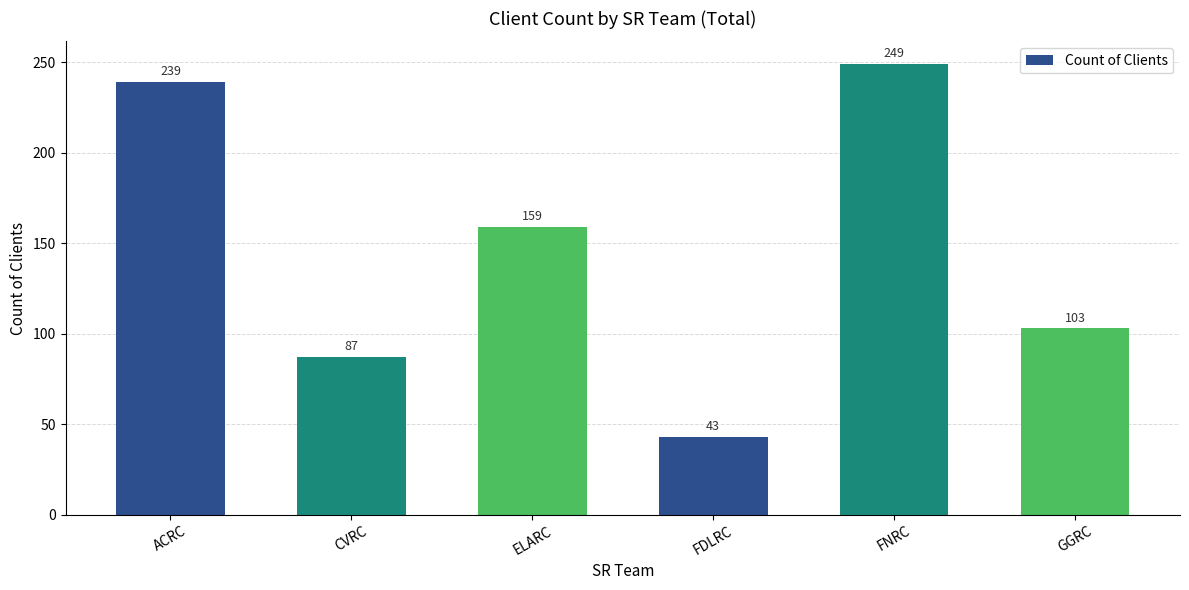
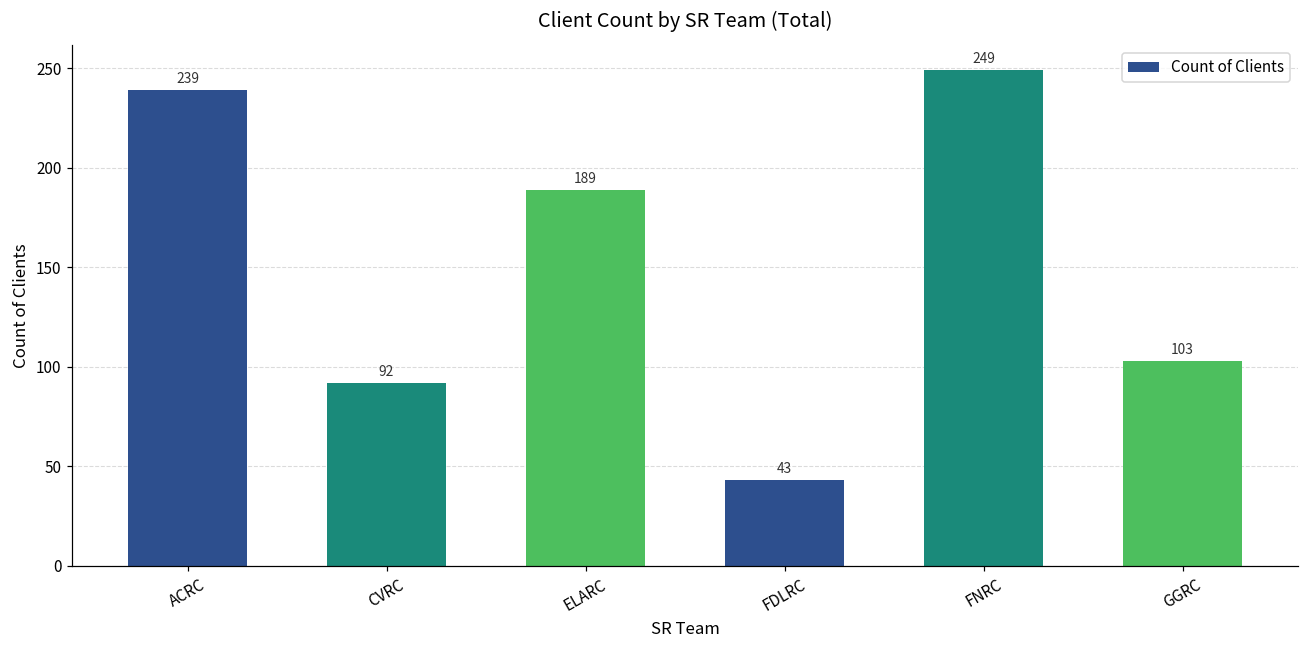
CVRC: 87 -> 92
ELARC: 159 -> 189
